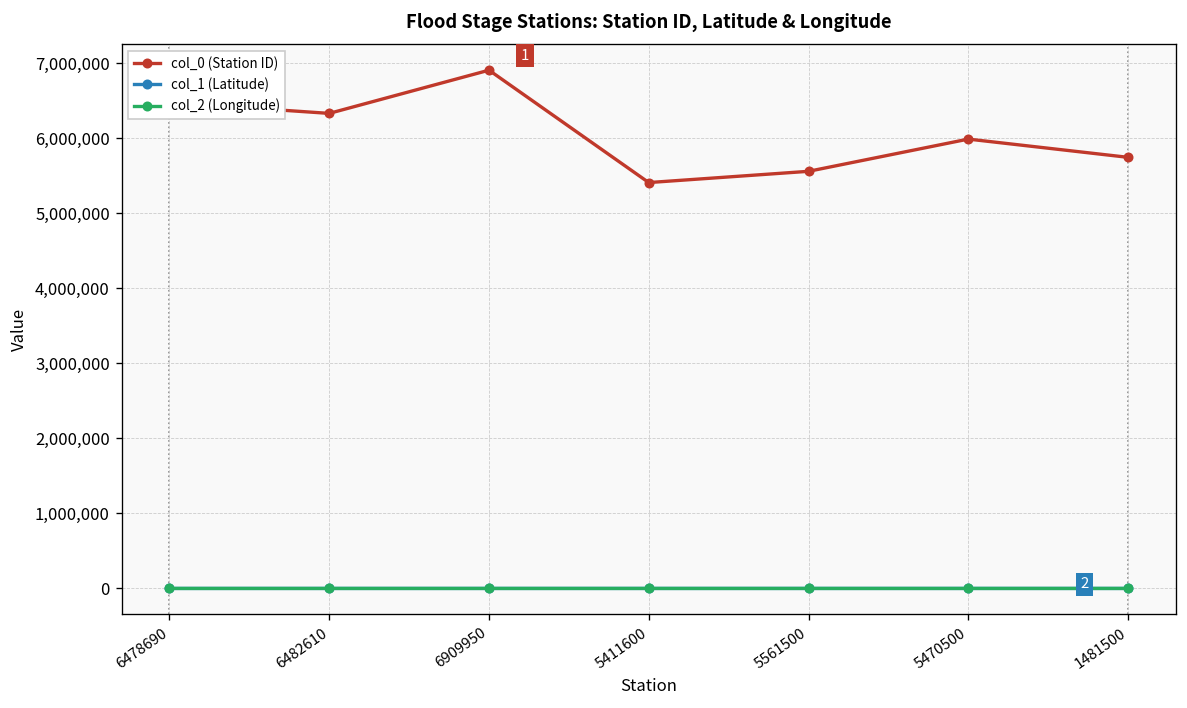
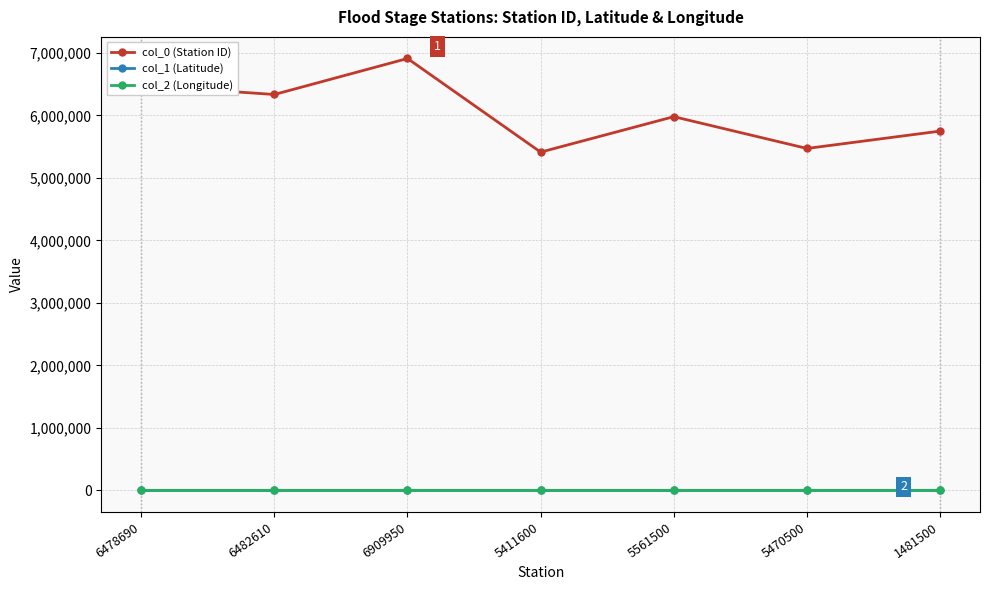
col_0 (Station ID), 5561500: 5,600,000 -> 6,000,000
col_0 (Station ID), 5470500: 6,000,000 -> 5,500,000
